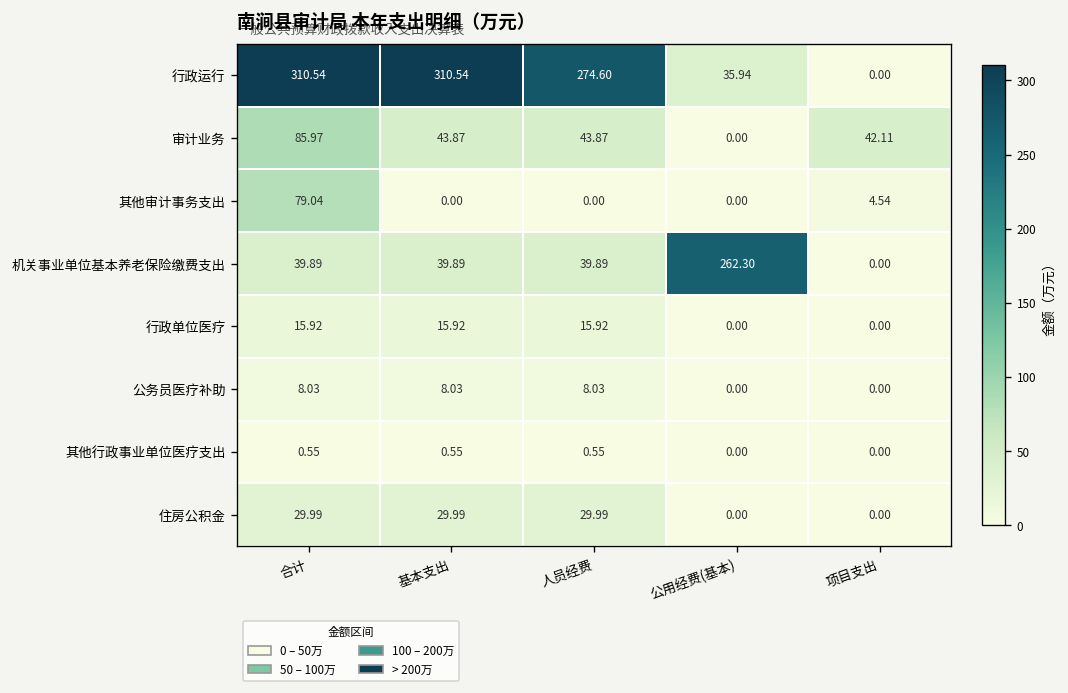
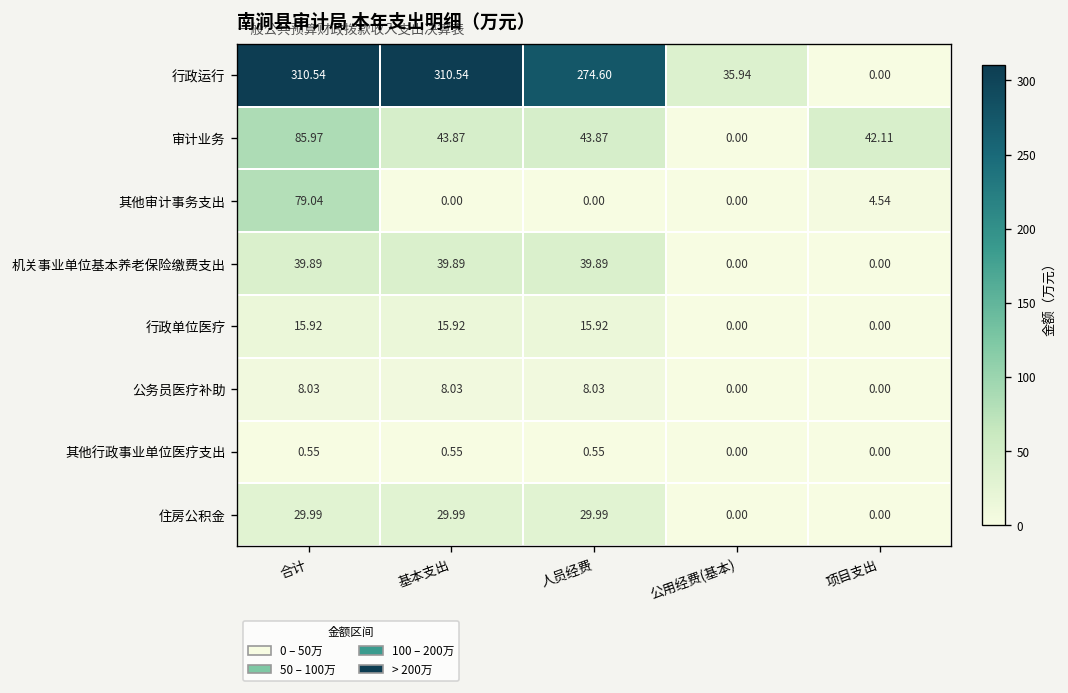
机关事业单位基本养老保险缴费支出, 公用经费(基本): 262.30 -> 0.00
